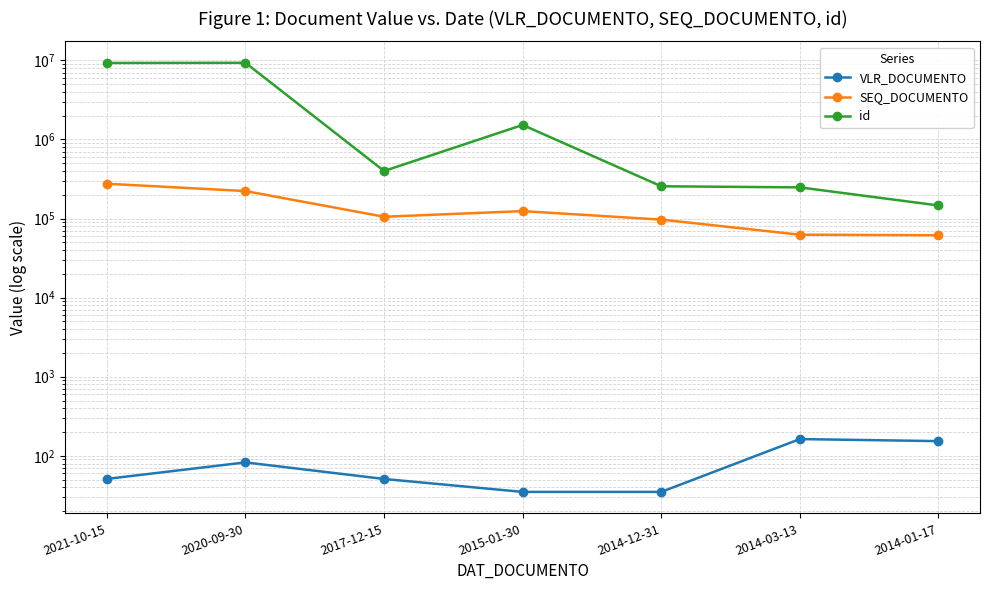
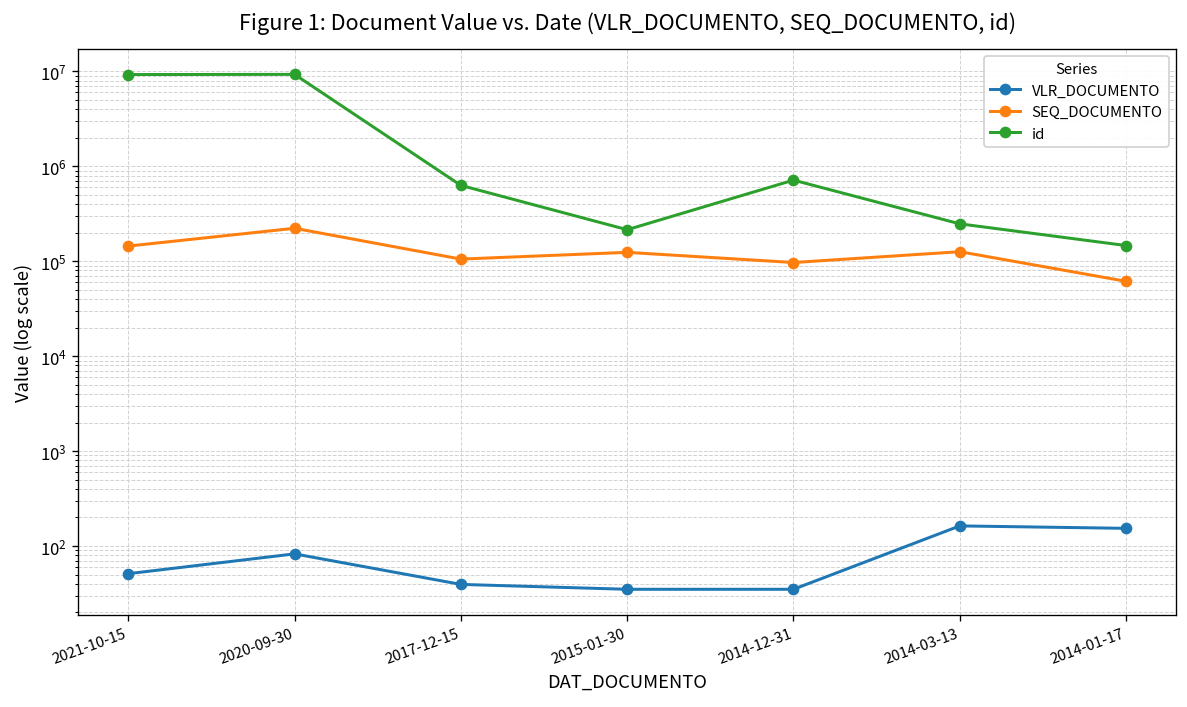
SEQ_DOCUMENTO, 2021-10-15: 280000 -> 140000
VLR_DOCUMENTO, 2017-12-15: 50 -> 40
id, 2017-12-15: 400000 -> 600000
id, 2015-01-30: 1500000 -> 220000
id, 2014-12-31: 260000 -> 700000
SEQ_DOCUMENTO, 2014-03-13: 60000 -> 130000
